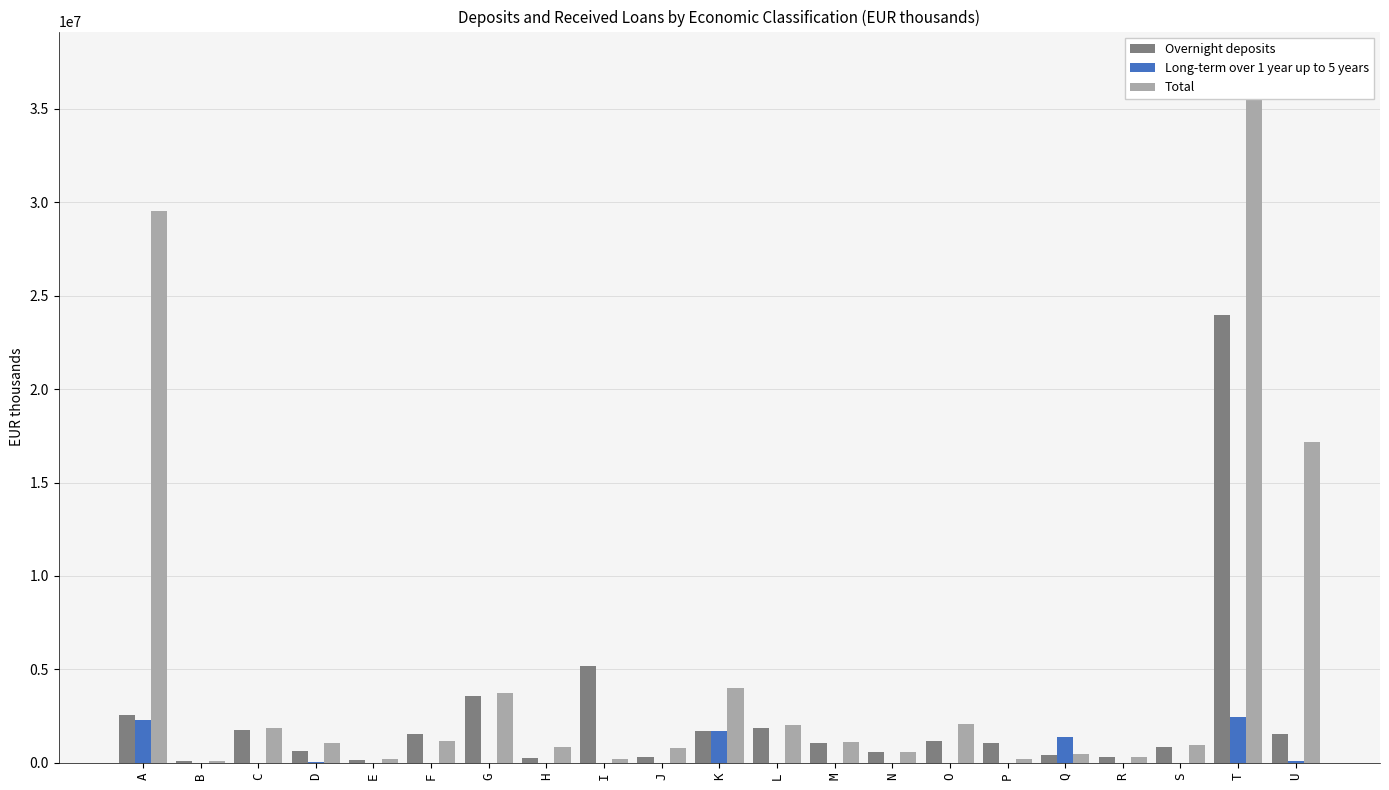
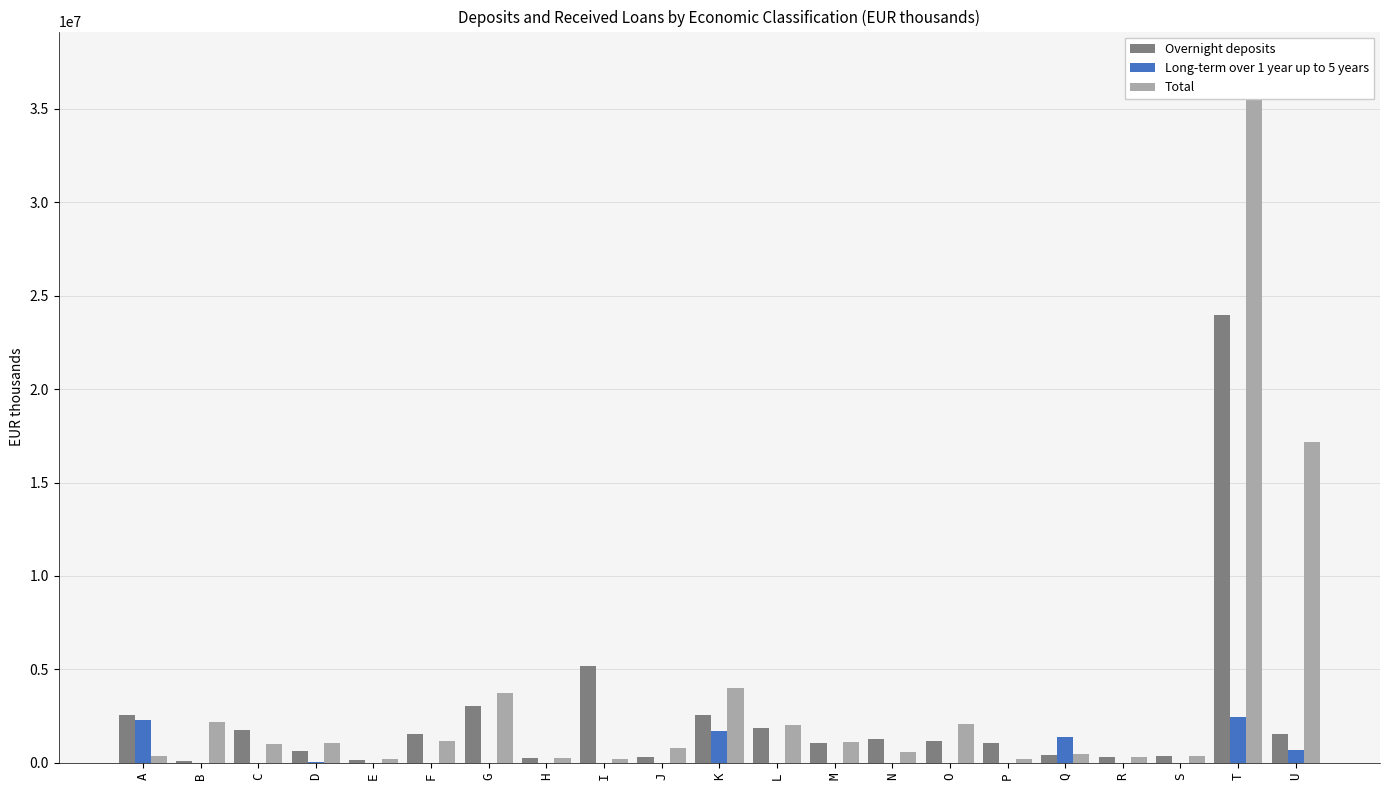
Total, A: 29500000 -> 300000
Total, B: 100000 -> 2200000
Total, C: 1900000 -> 1000000
Overnight deposits, G: 3600000 -> 3000000
Total, H: 800000 -> 300000
Overnight deposits, K: 1700000 -> 2500000
Overnight deposits, N: 600000 -> 1300000
Overnight deposits, S: 900000 -> 400000
Total, S: 900000 -> 400000
Long-term over 1 year up to 5 years, U: 100000 -> 700000
